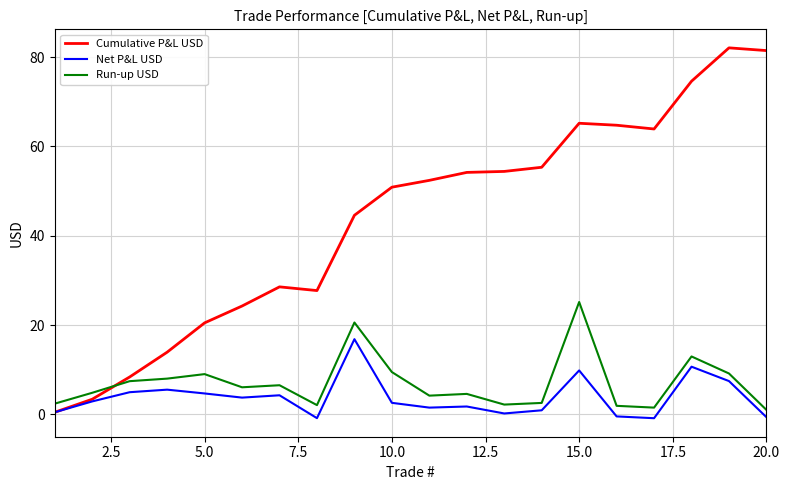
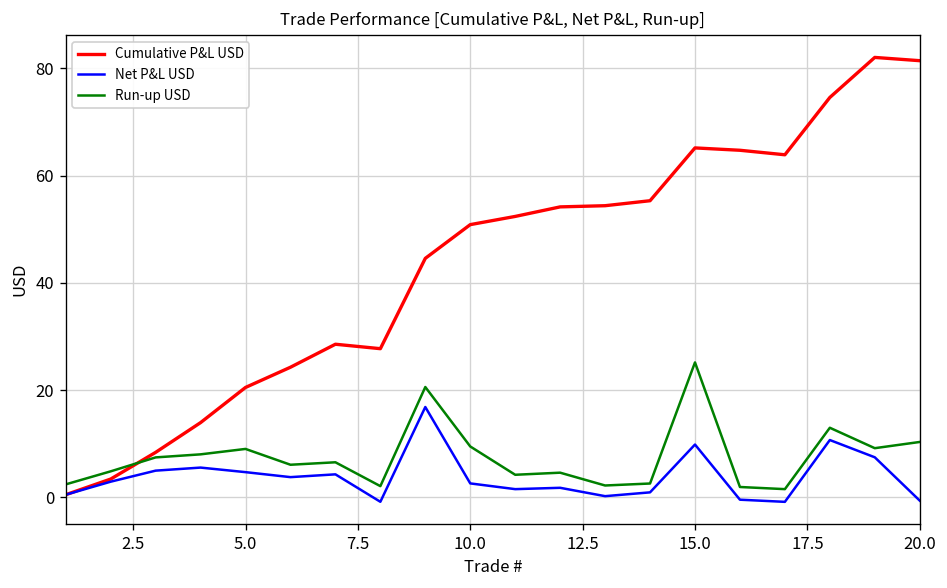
Run-up USD, 20.0: 1 -> 10
